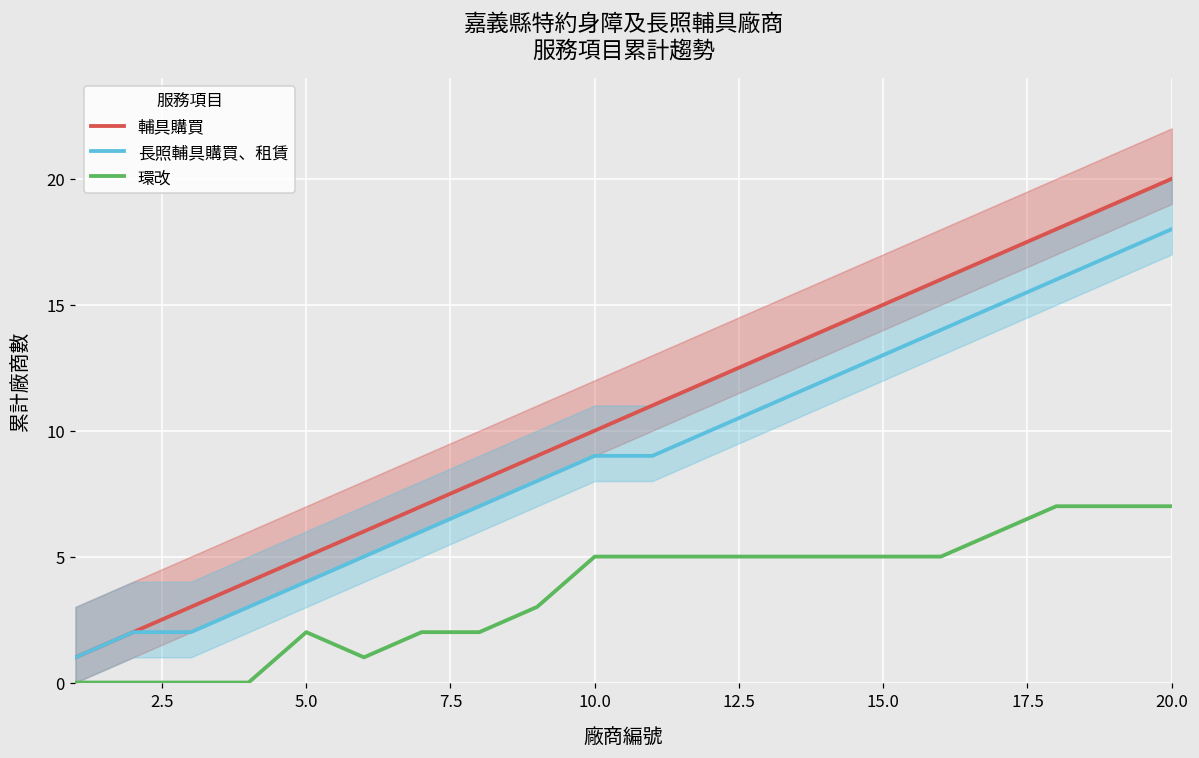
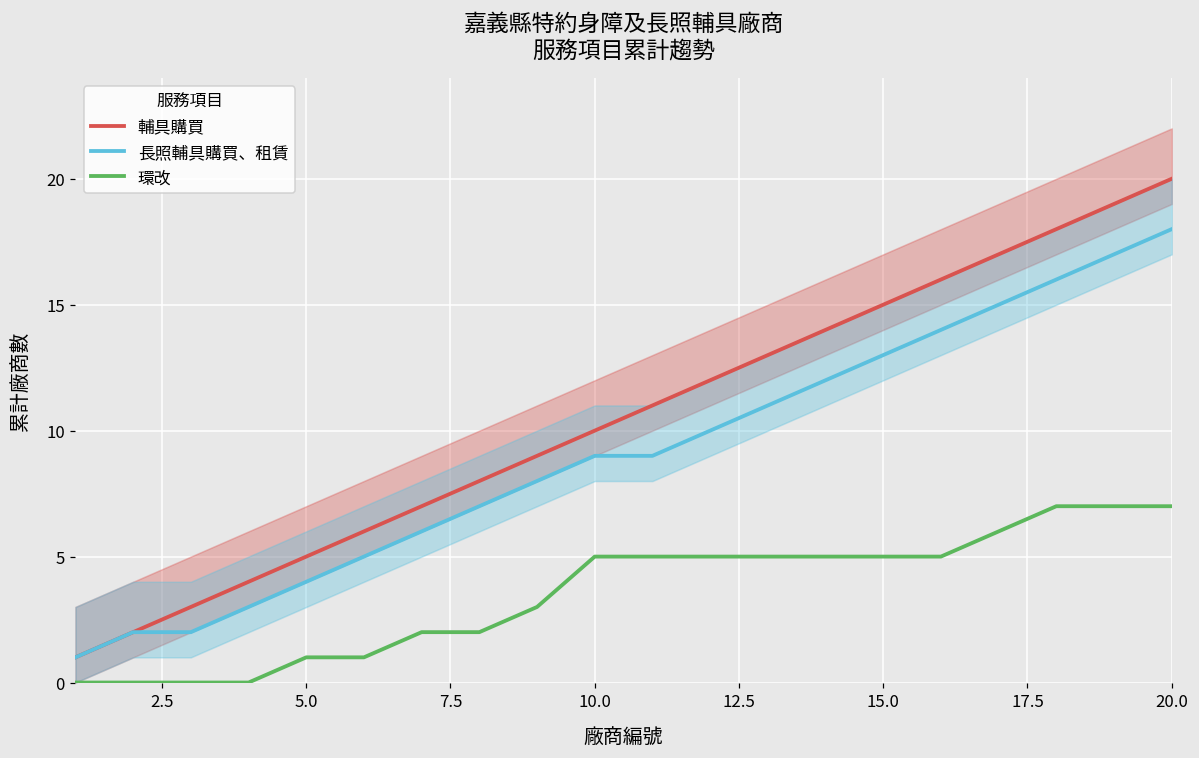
環改, 5.0: 2 -> 1
